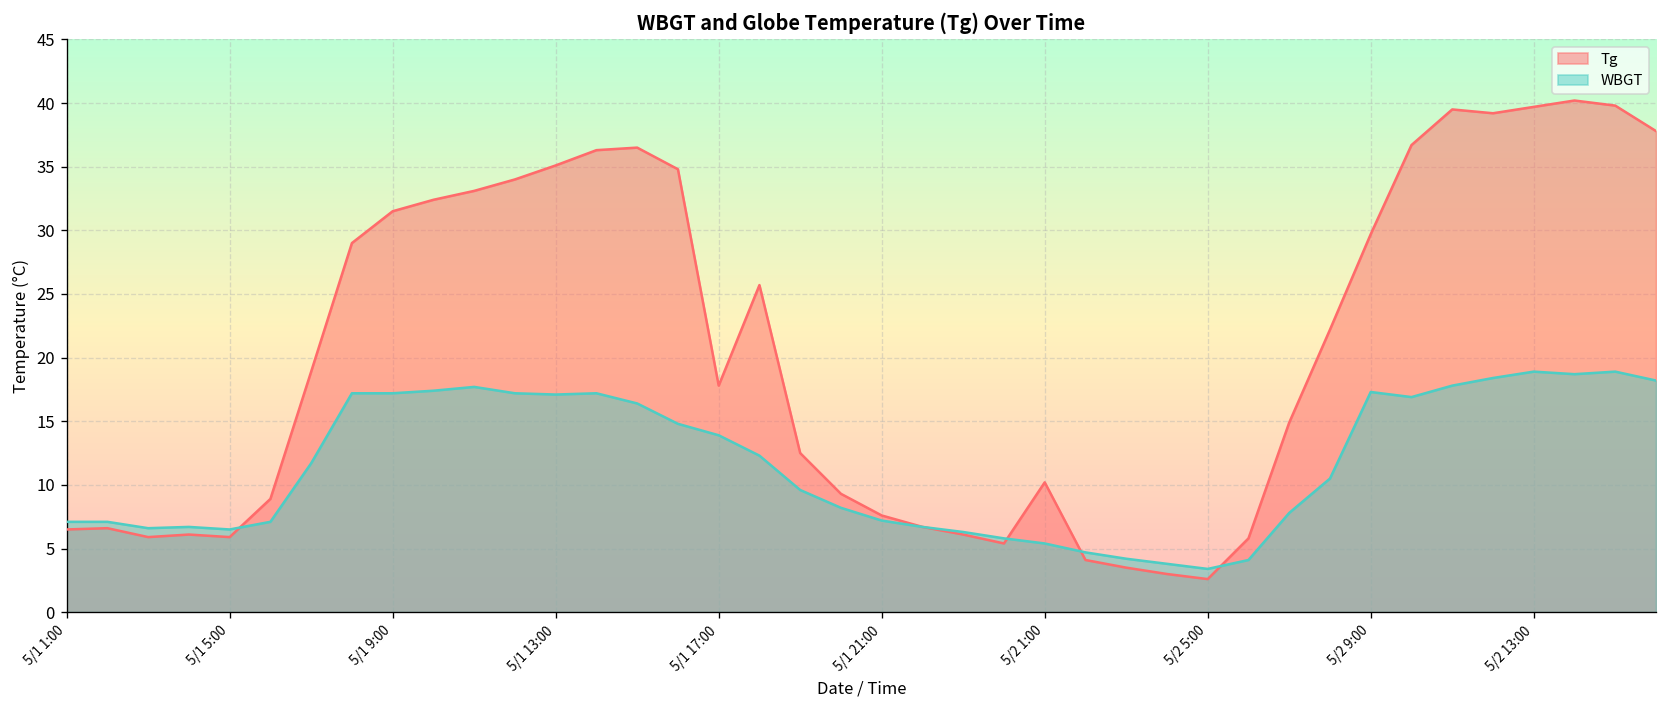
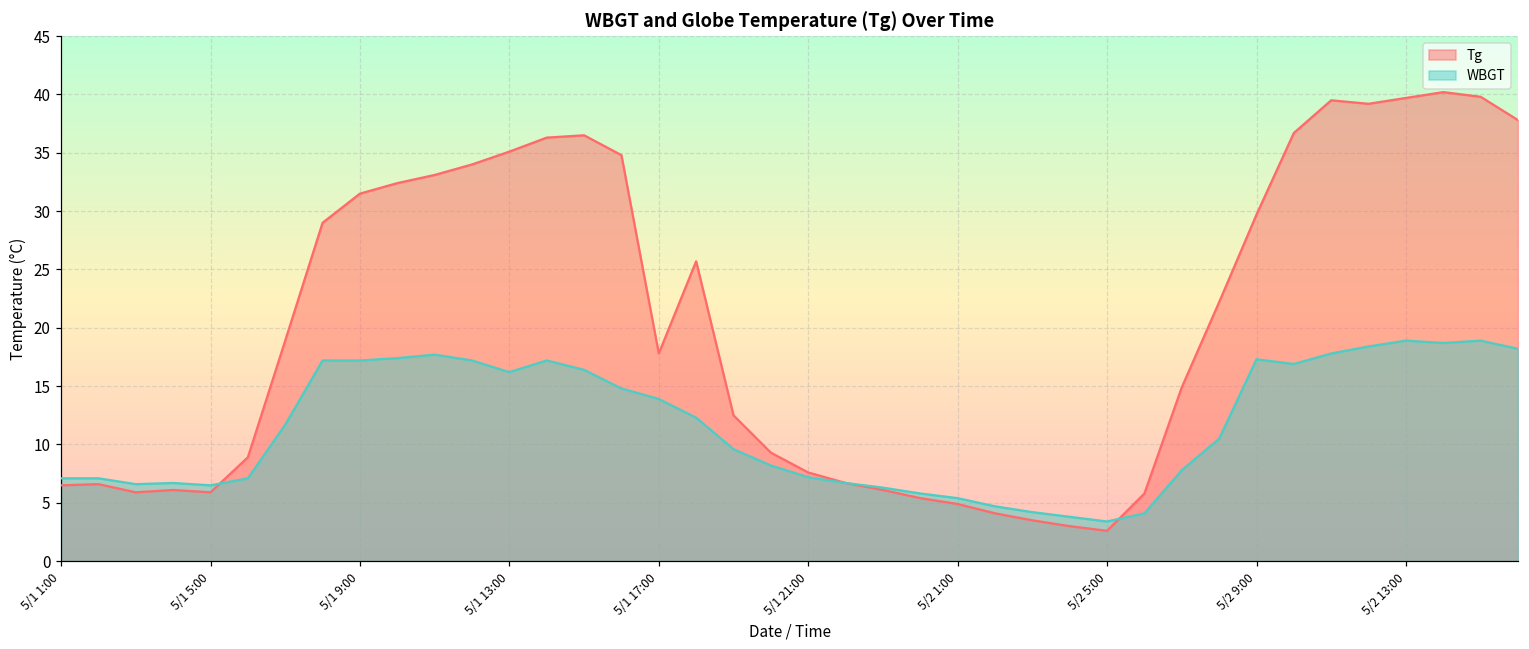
WBGT, 5/1 13:00: 17.1 -> 16.2
Tg, 5/2 1:00: 10.2 -> 4.9
